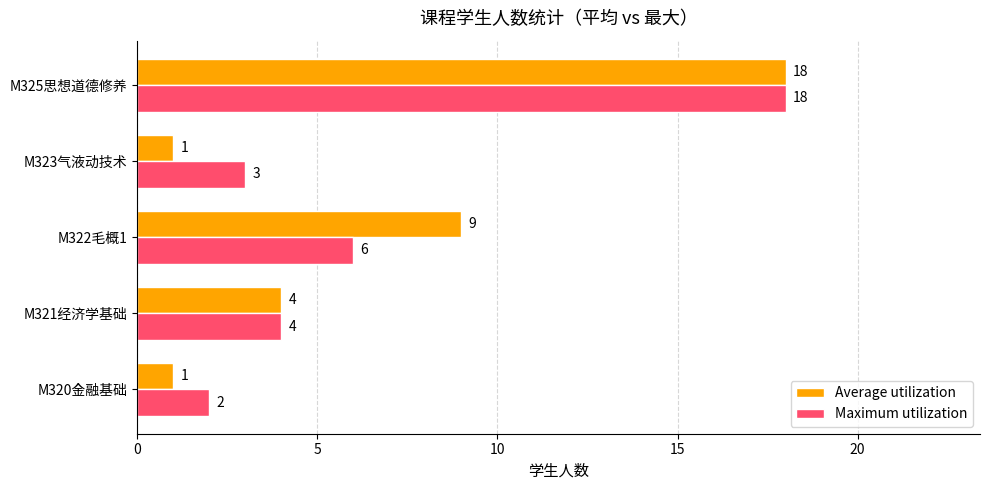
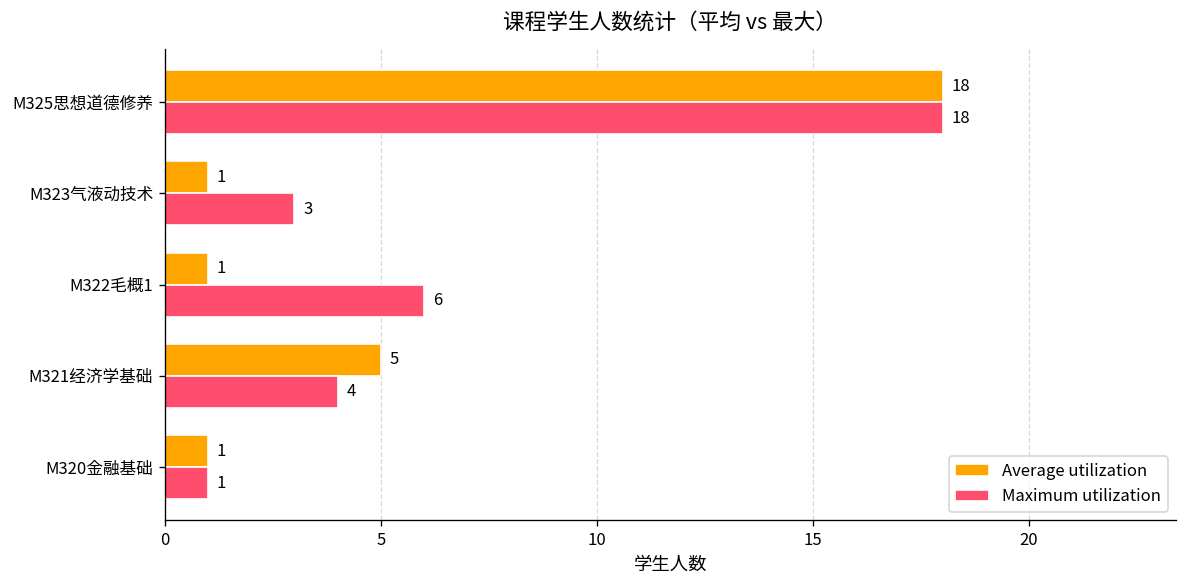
Average utilization, M322毛概1: 9 -> 1
Average utilization, M321经济学基础: 4 -> 5
Maximum utilization, M320金融基础: 2 -> 1
